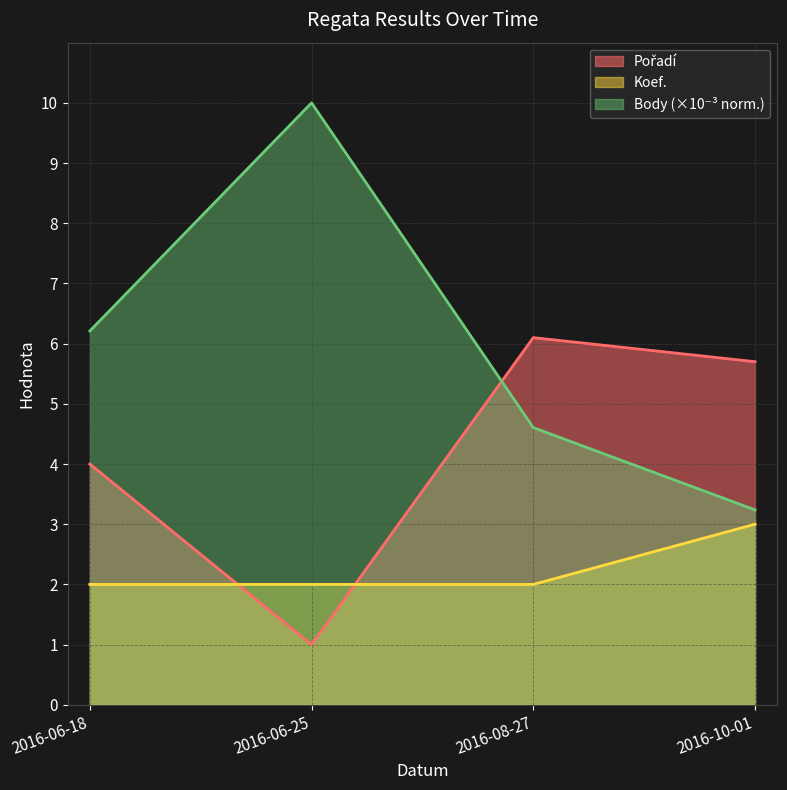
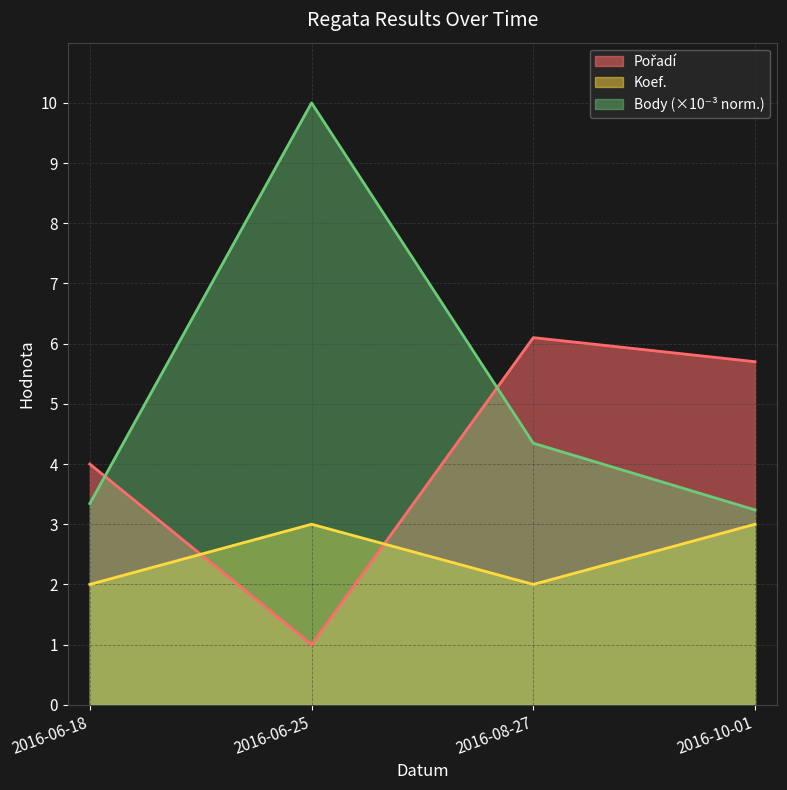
Body (×10⁻³ norm.), 2016-06-18: 6.2 -> 3.3
Koef., 2016-06-25: 2 -> 3
Body (×10⁻³ norm.), 2016-08-27: 4.6 -> 4.3
